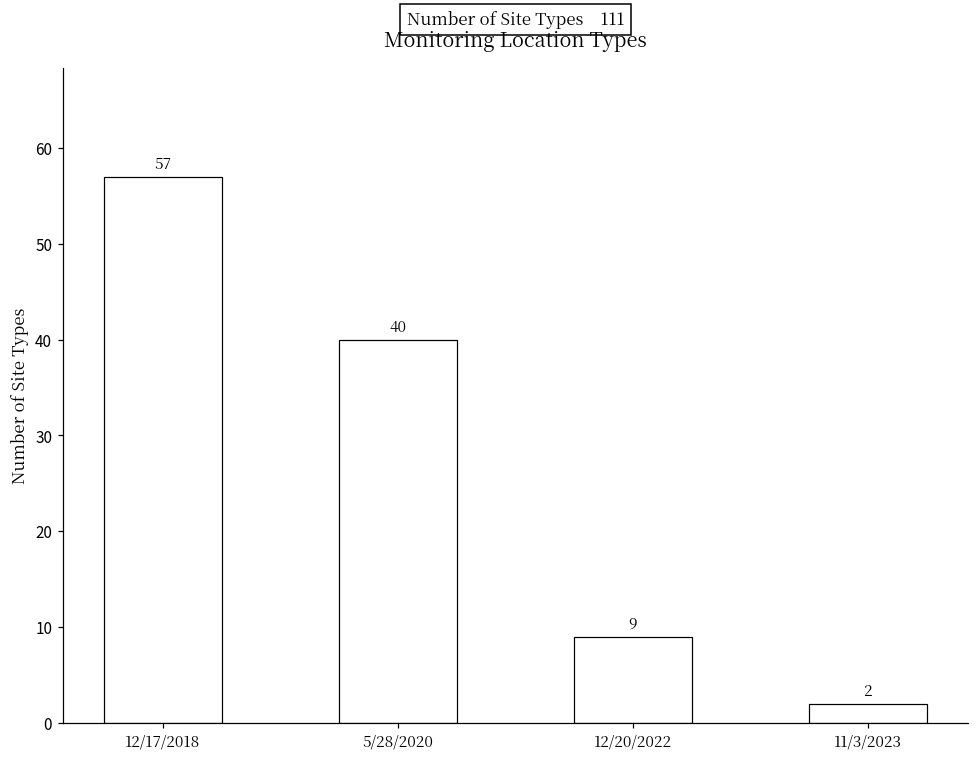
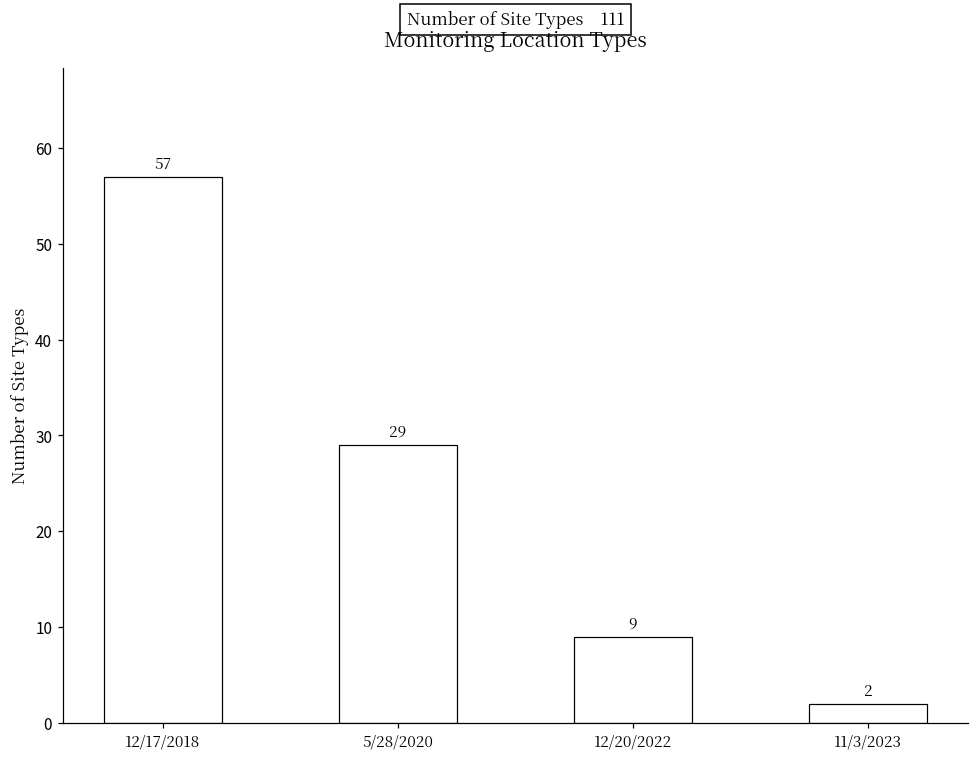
5/28/2020: 40 -> 29
